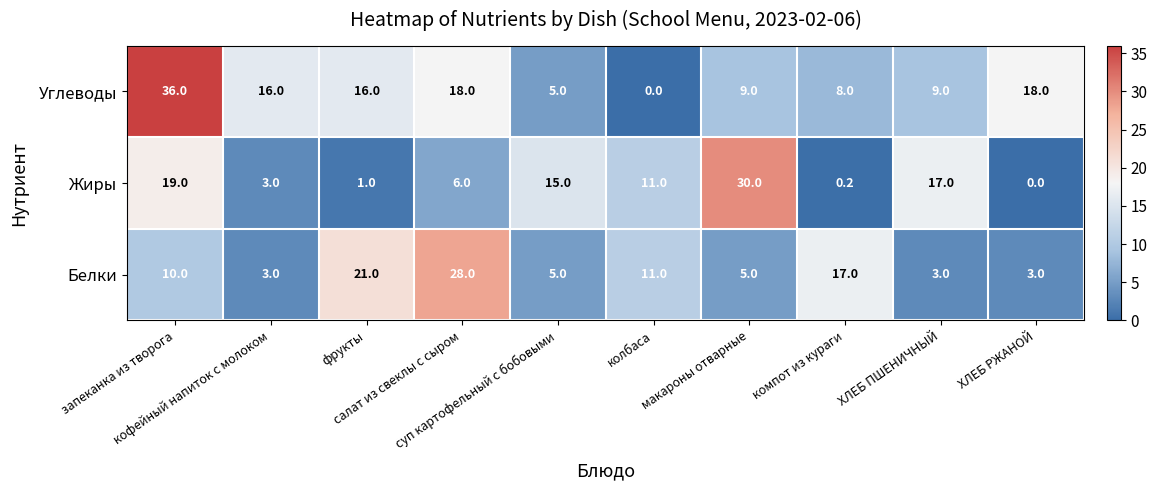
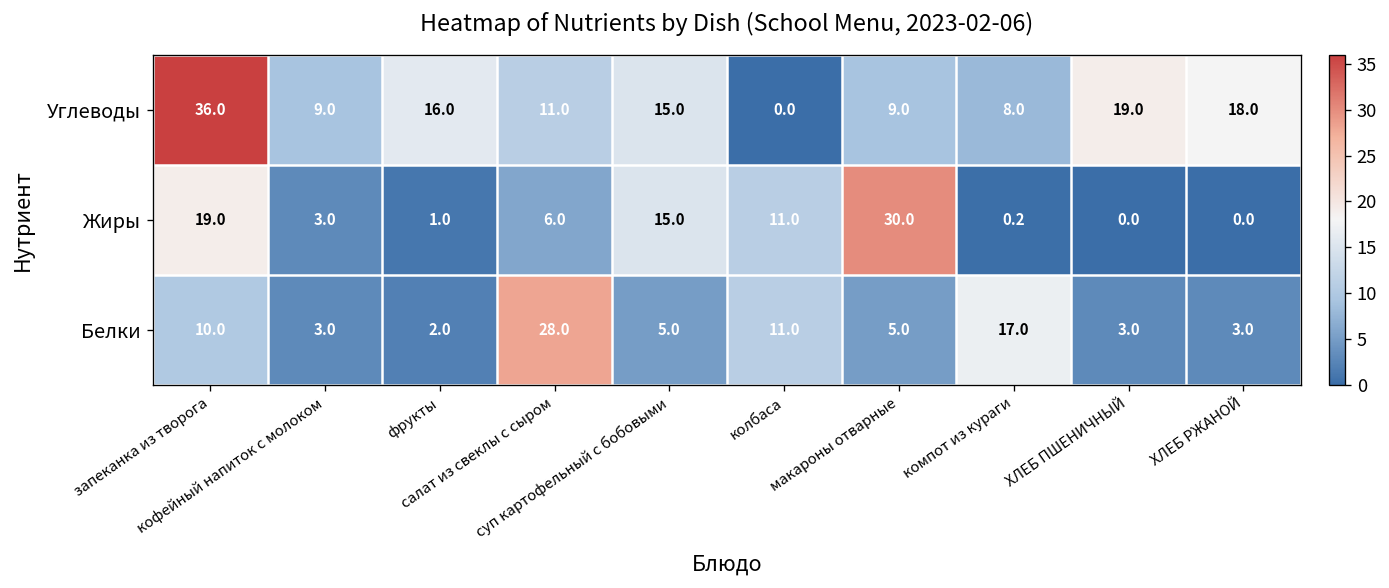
Углеводы, кофейный напиток с молоком: 16.0 -> 9.0
Углеводы, салат из свеклы с сыром: 18.0 -> 11.0
Углеводы, суп картофельный с бобовыми: 5.0 -> 15.0
Углеводы, ХЛЕБ ПШЕНИЧНЫЙ: 9.0 -> 19.0
Жиры, ХЛЕБ ПШЕНИЧНЫЙ: 17.0 -> 0.0
Белки, фрукты: 21.0 -> 2.0
